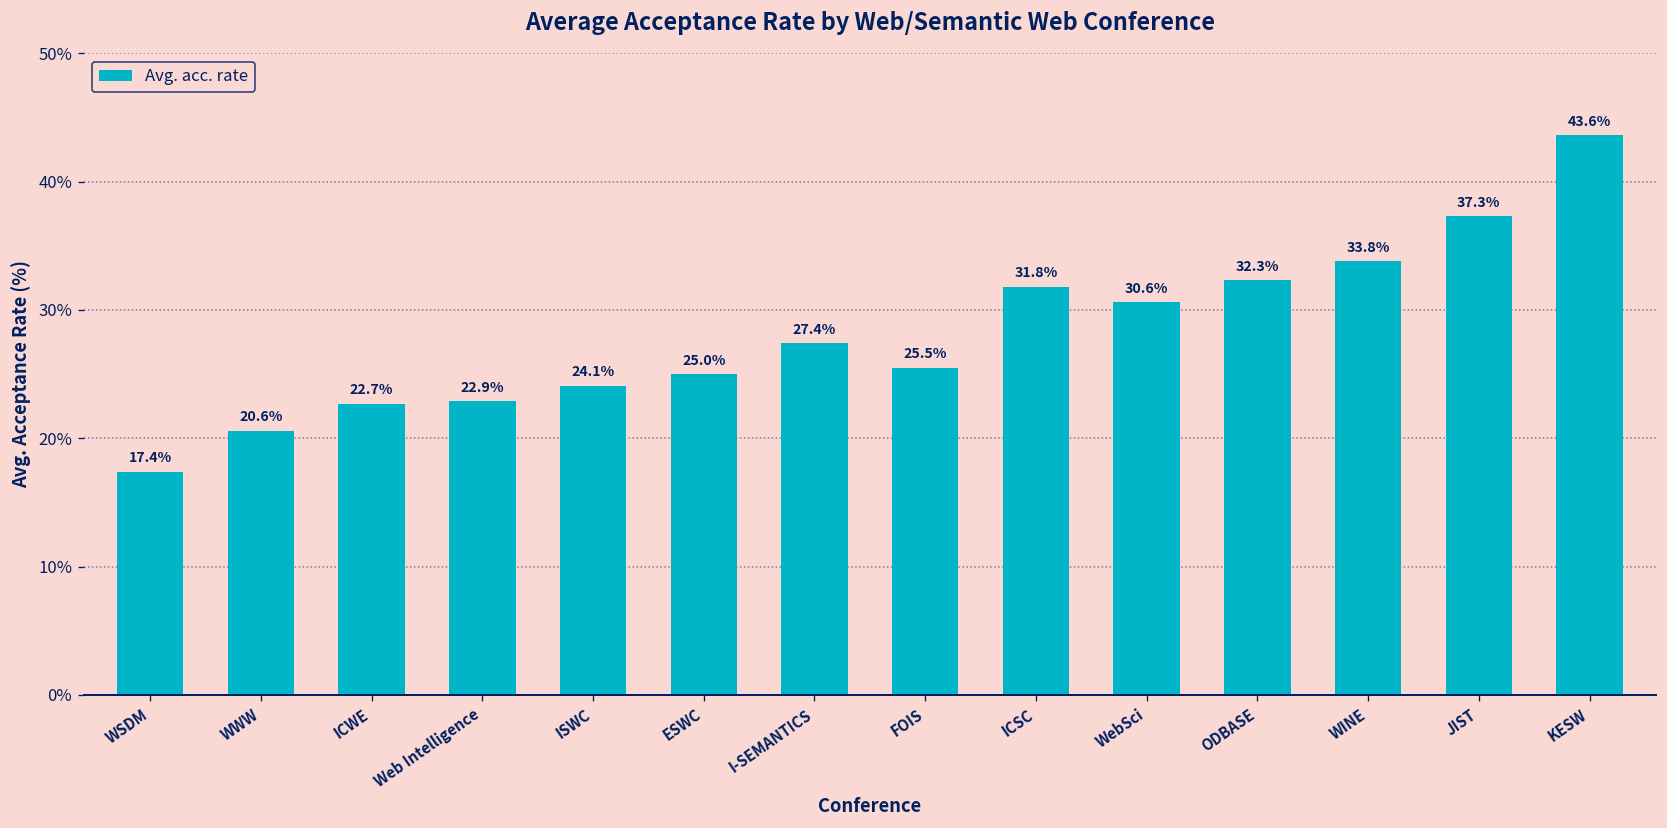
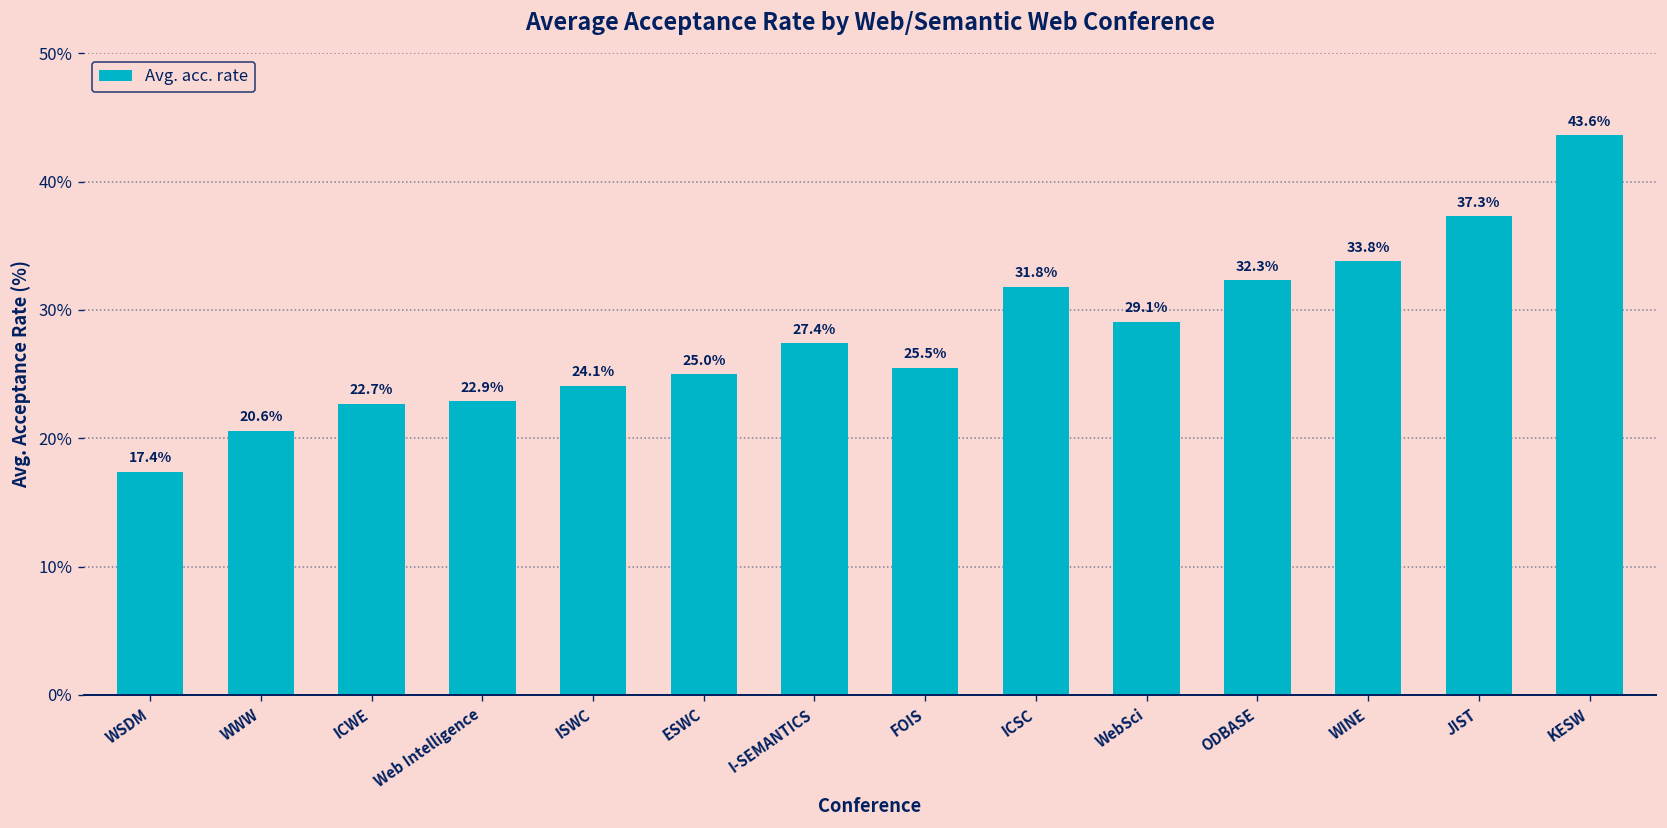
WebSci: 30.6% -> 29.1%
